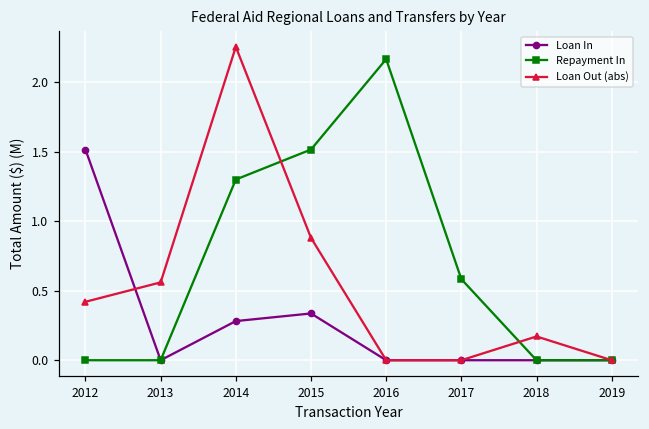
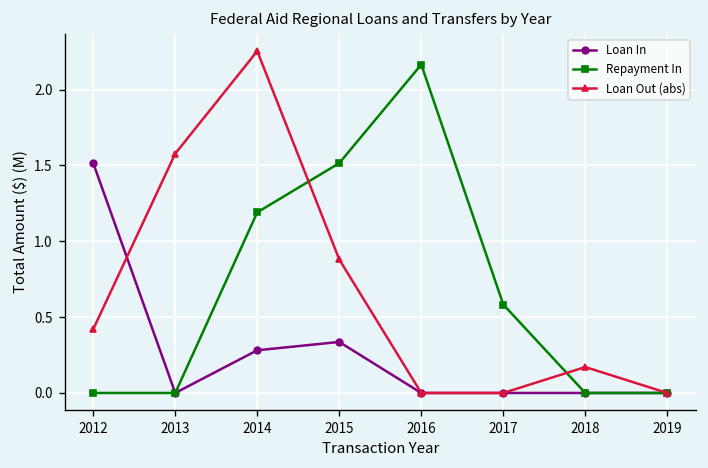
Loan Out (abs), 2013: 0.56 -> 1.58
Repayment In, 2014: 1.30 -> 1.19
